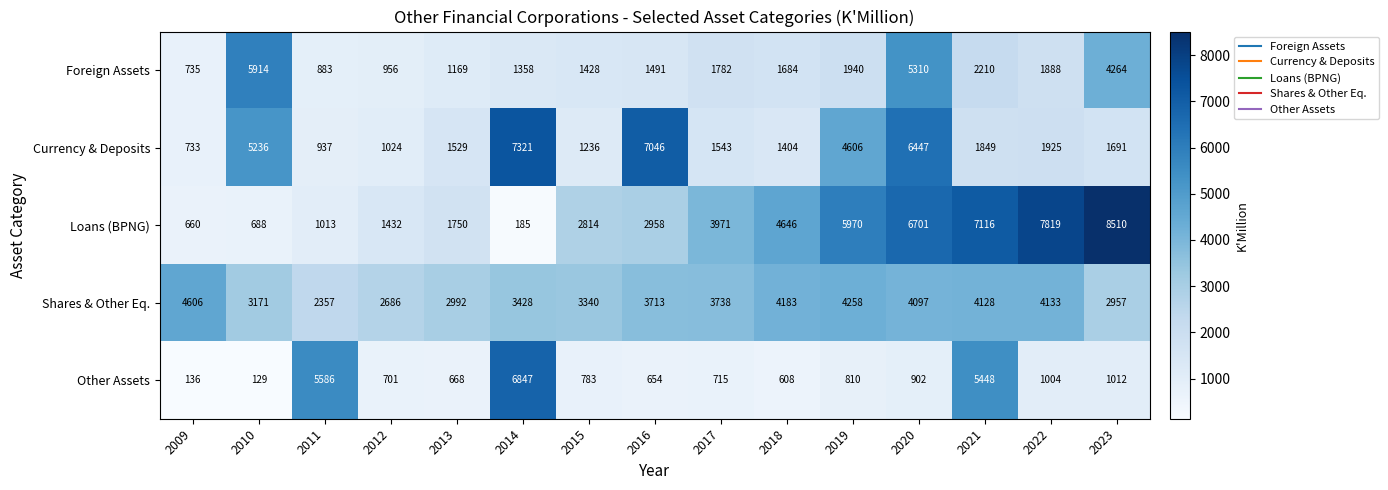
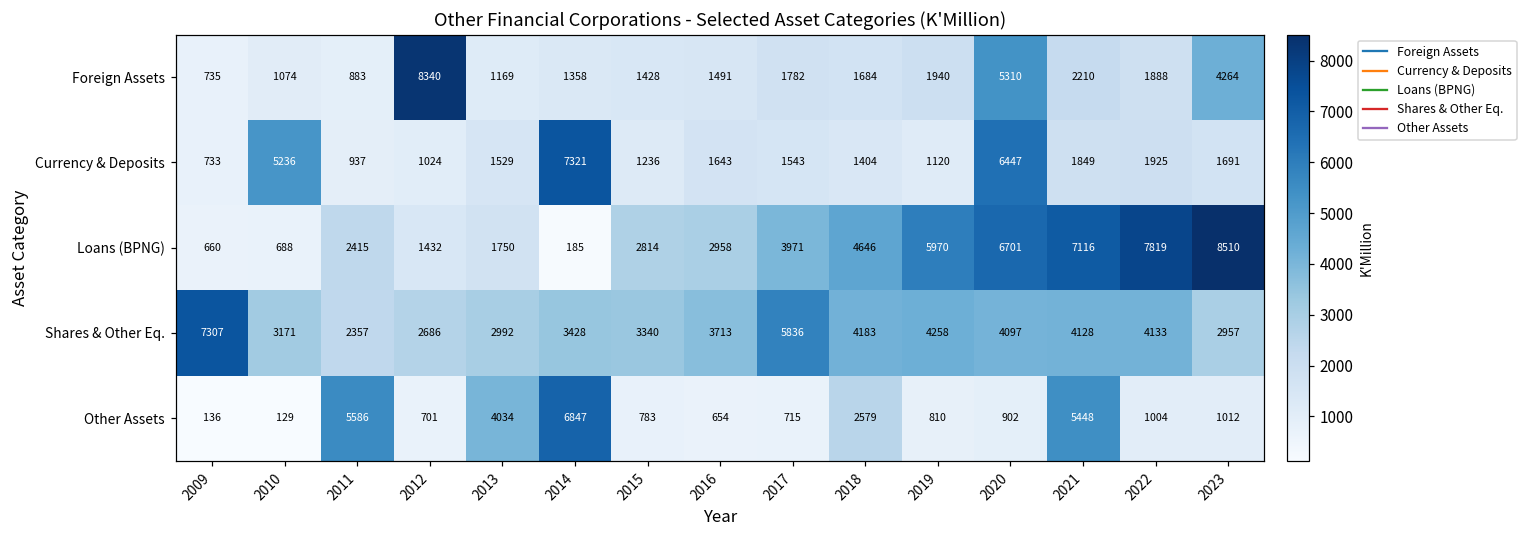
Foreign Assets, 2010: 5914 -> 1074
Foreign Assets, 2012: 956 -> 8340
Currency & Deposits, 2016: 7046 -> 1643
Currency & Deposits, 2019: 4606 -> 1120
Loans (BPNG), 2011: 1013 -> 2415
Shares & Other Eq., 2009: 4606 -> 7307
Shares & Other Eq., 2017: 3738 -> 5836
Other Assets, 2013: 668 -> 4034
Other Assets, 2018: 608 -> 2579
